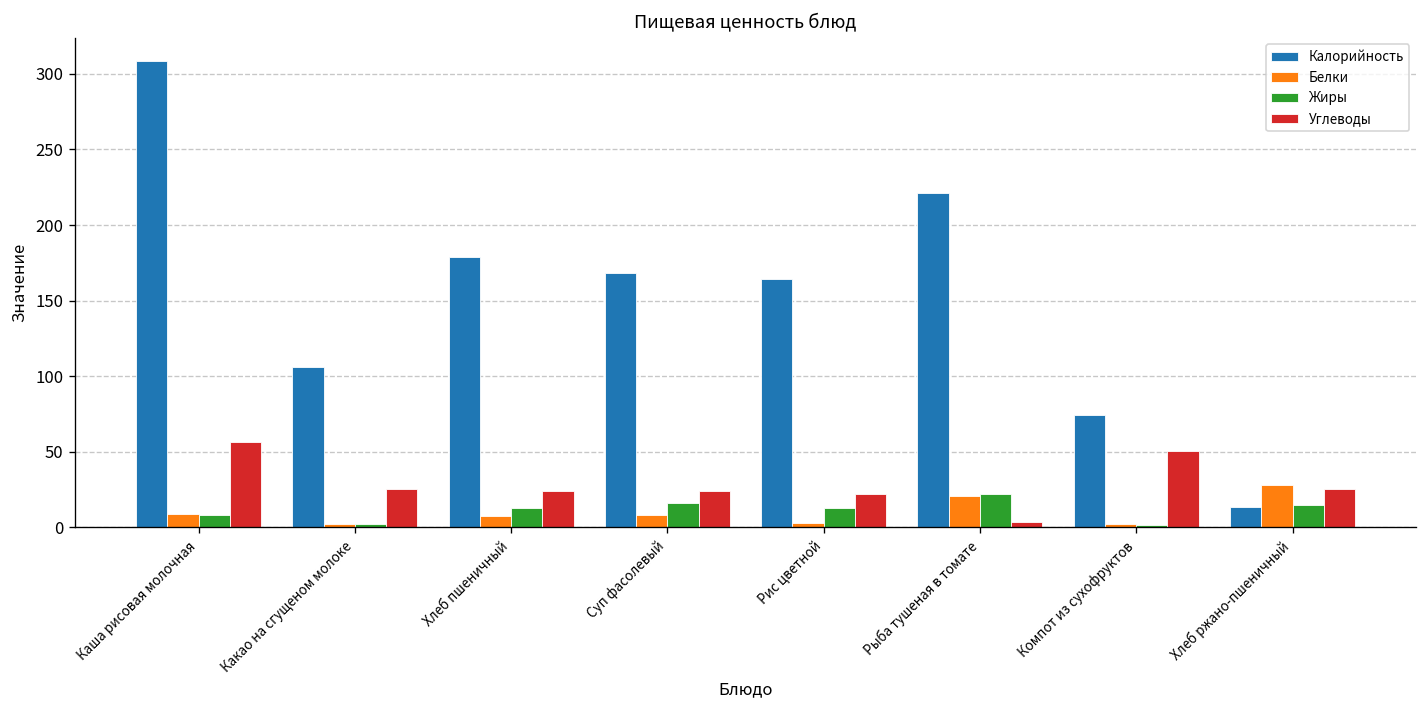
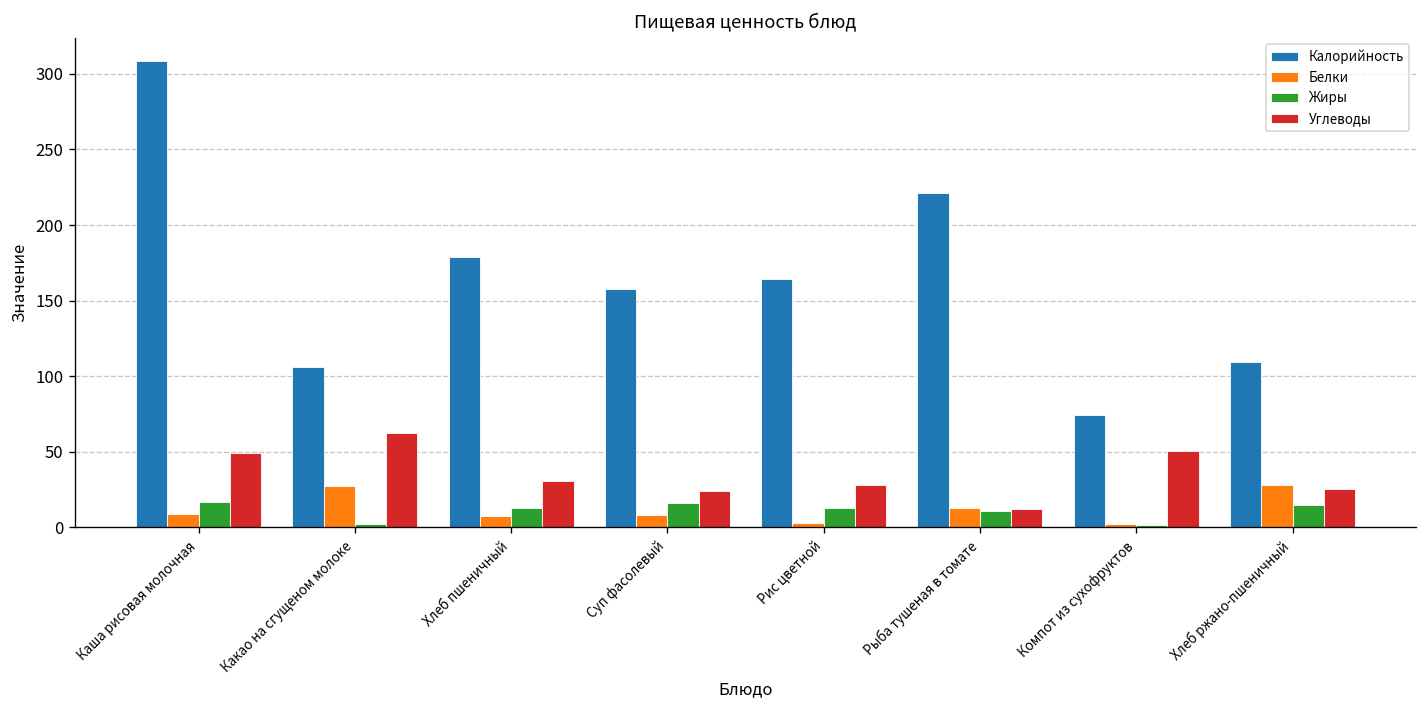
Жиры, Каша рисовая молочная: 8 -> 17
Углеводы, Каша рисовая молочная: 57 -> 49
Белки, Какао на сгущеном молоке: 2 -> 28
Углеводы, Какао на сгущеном молоке: 26 -> 62
Углеводы, Хлеб пшеничный: 24 -> 30
Калорийность, Суп фасолевый: 169 -> 157
Углеводы, Рис цветной: 22 -> 28
Белки, Рыба тушеная в томате: 21 -> 13
Жиры, Рыба тушеная в томате: 22 -> 11
Углеводы, Рыба тушеная в томате: 3 -> 12
Калорийность, Хлеб ржано-пшеничный: 14 -> 110
